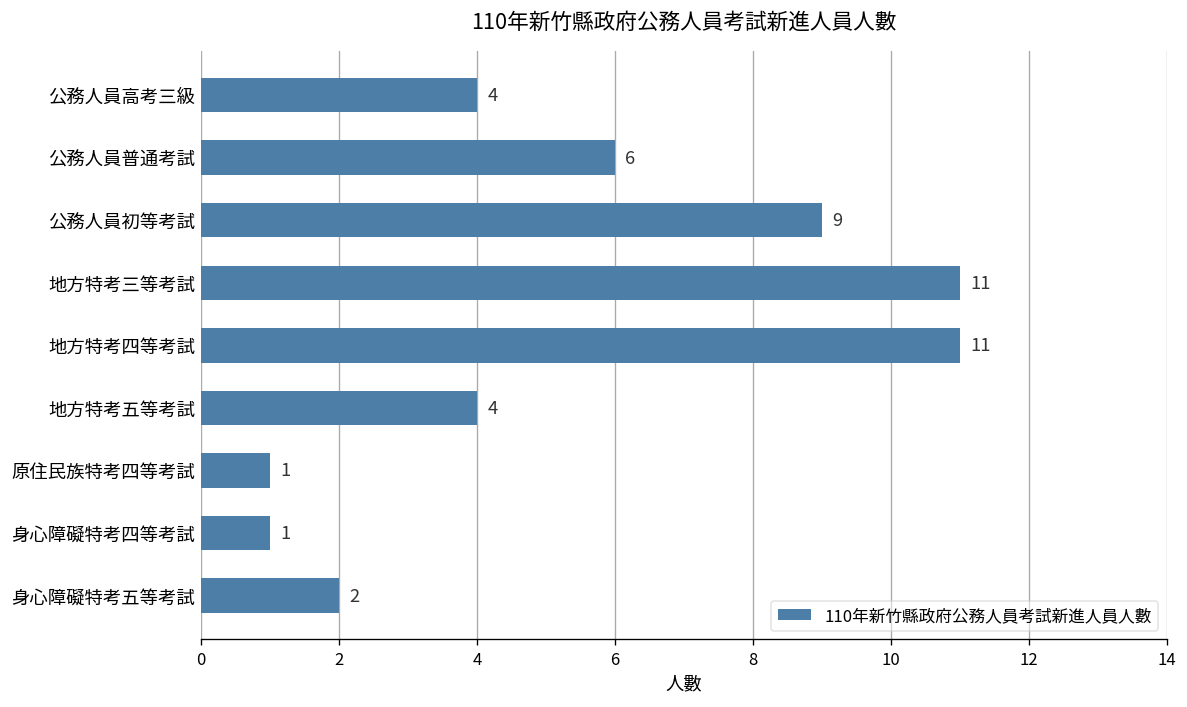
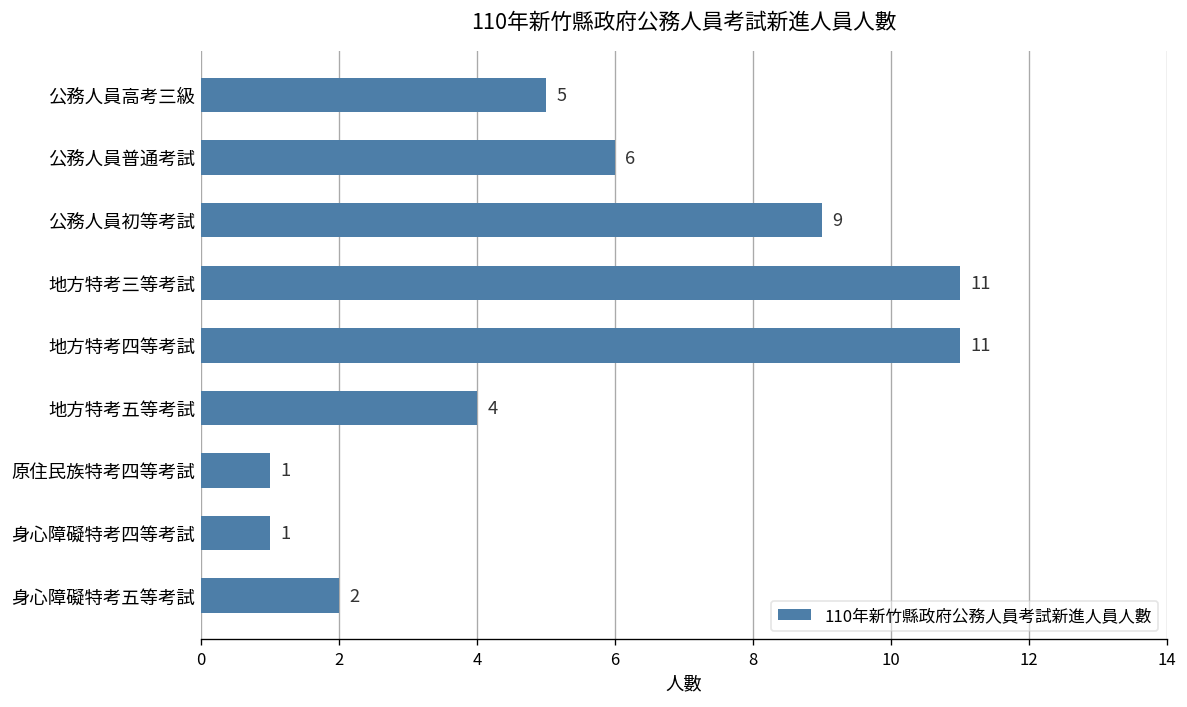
公務人員高考三級: 4 -> 5
